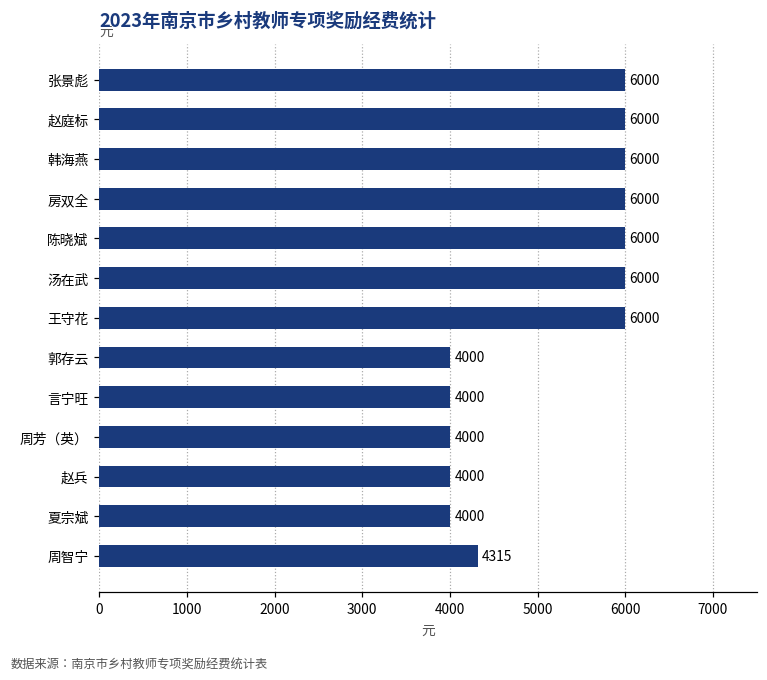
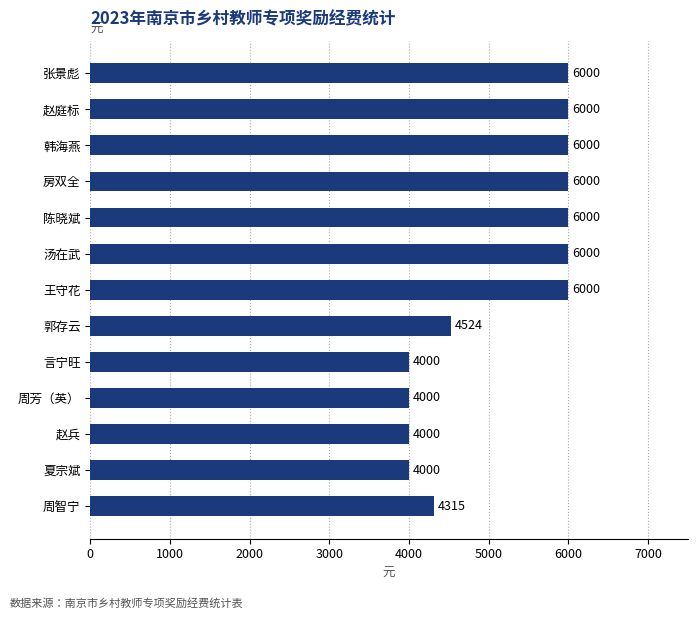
郭存云: 4000 -> 4524
